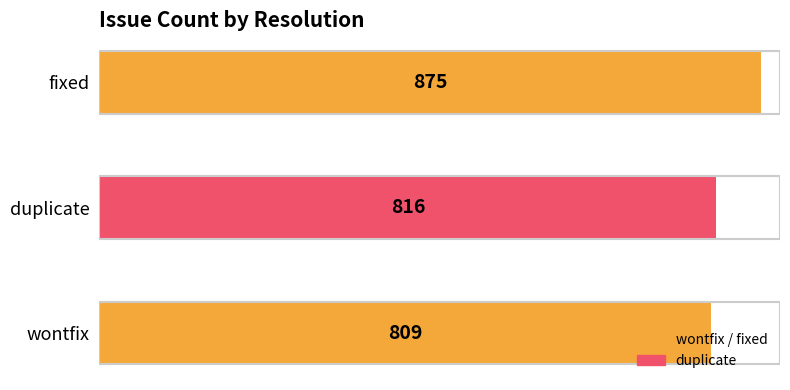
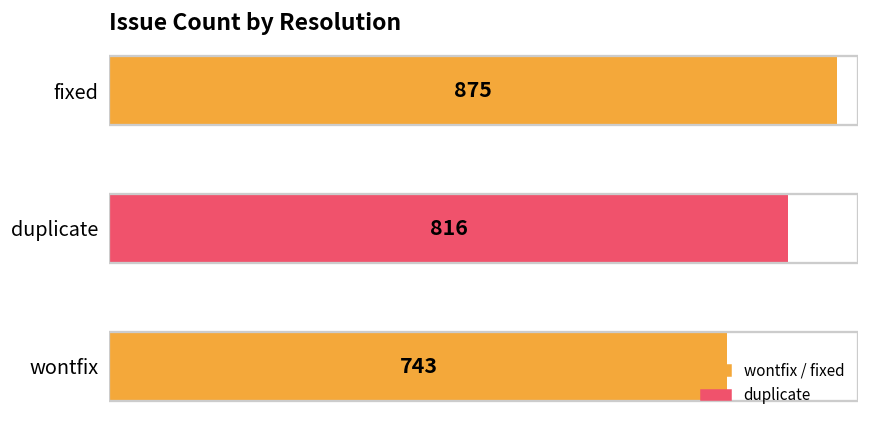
wontfix: 809 -> 743
